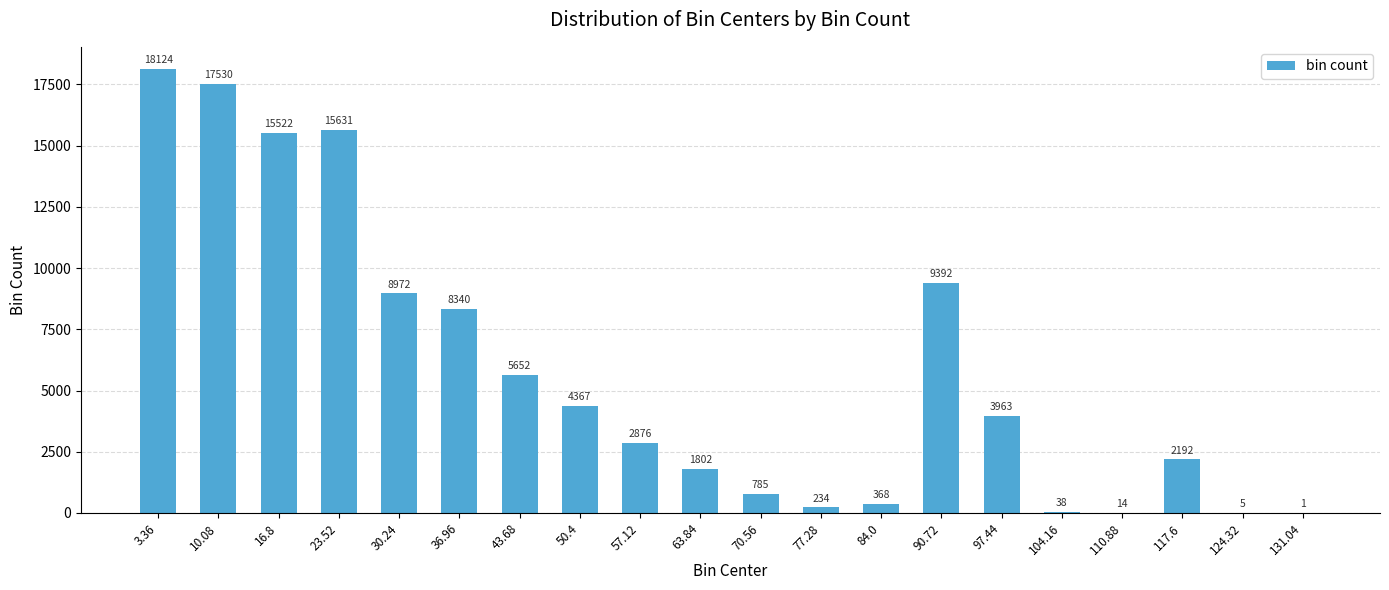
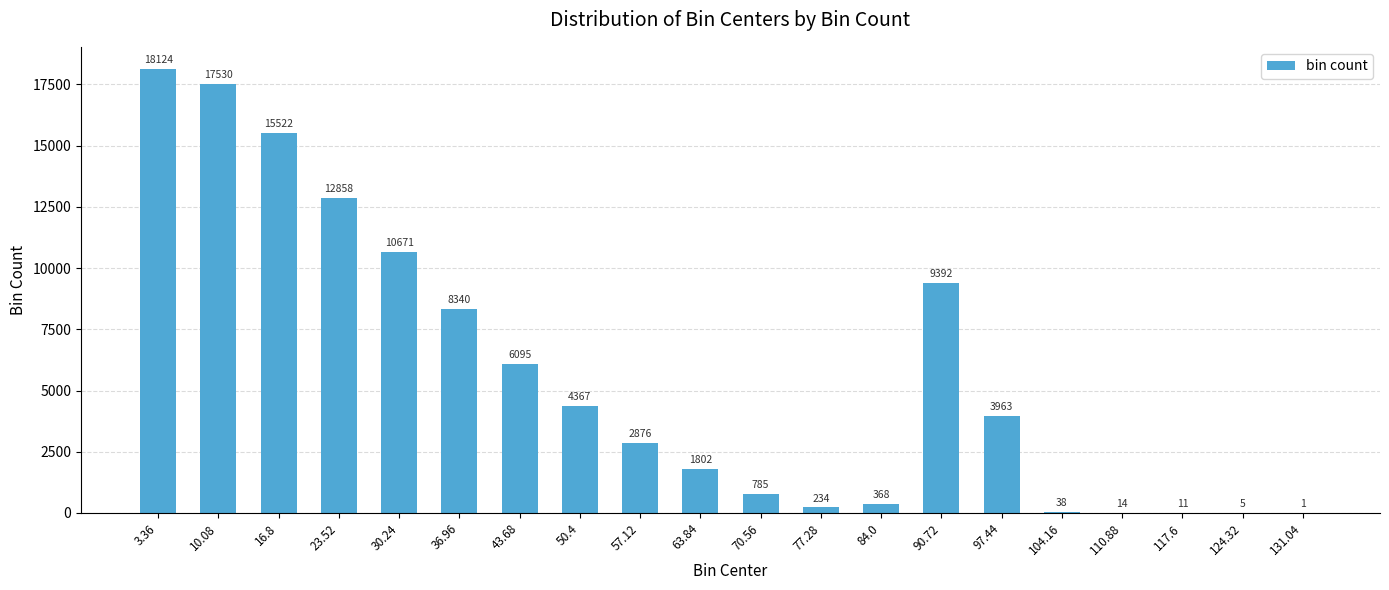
23.52: 15631 -> 12858
30.24: 8972 -> 10671
43.68: 5652 -> 6095
117.6: 2192 -> 11
